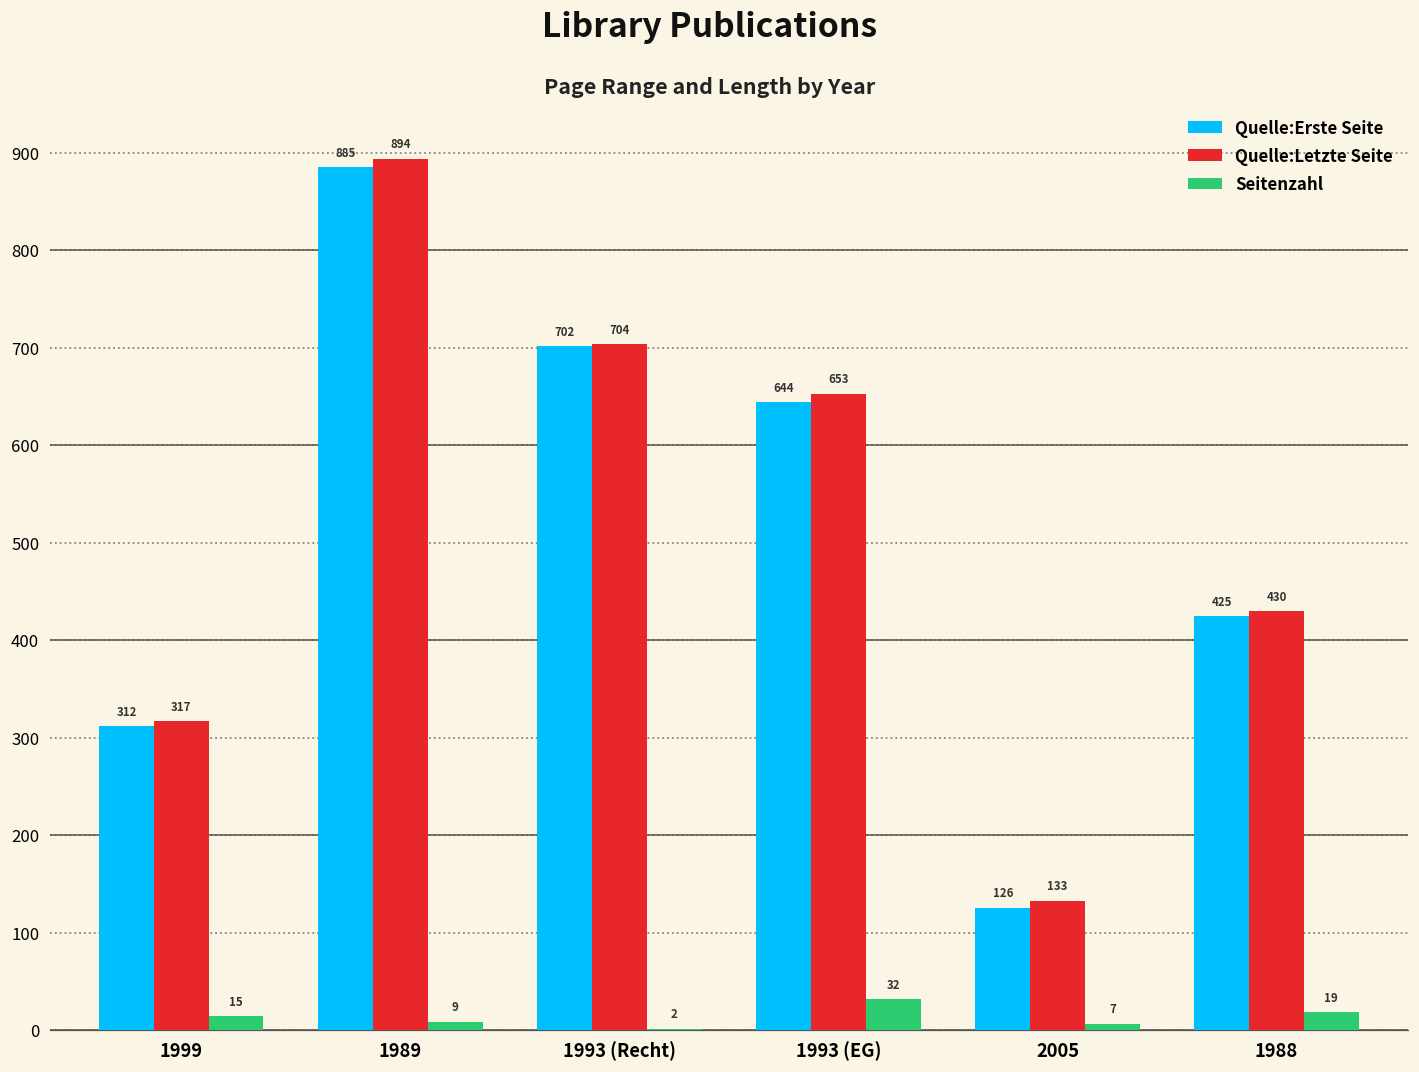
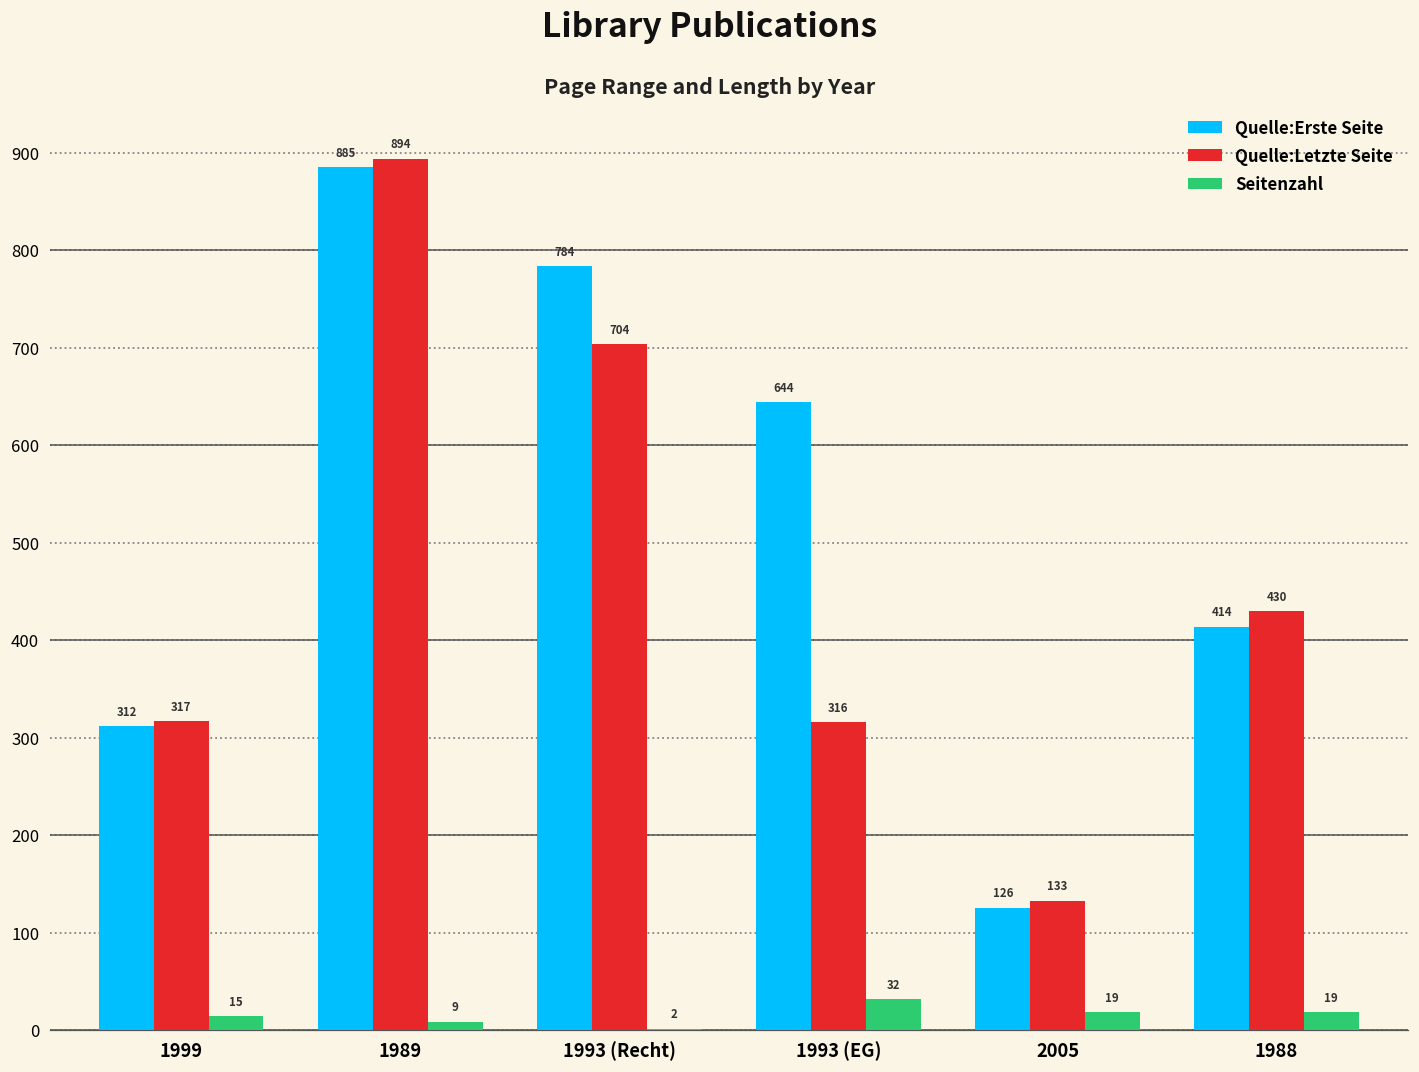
Quelle:Erste Seite, 1993 (Recht): 702 -> 784
Quelle:Letzte Seite, 1993 (EG): 653 -> 316
Seitenzahl, 2005: 7 -> 19
Quelle:Erste Seite, 1988: 425 -> 414
